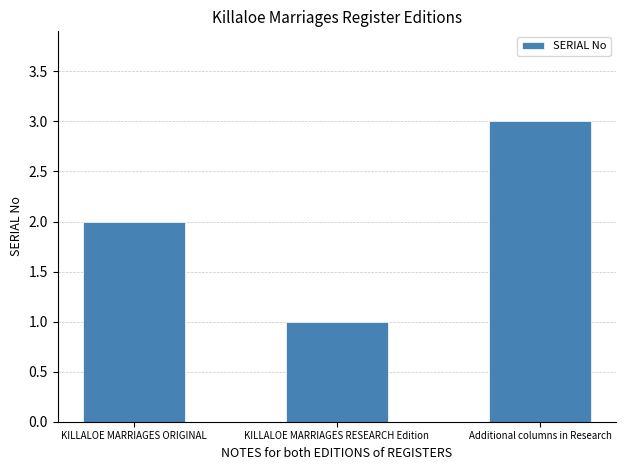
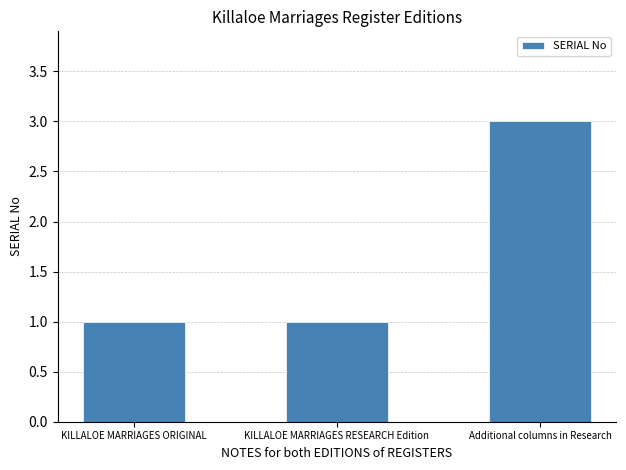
KILLALOE MARRIAGES ORIGINAL: 2 -> 1
